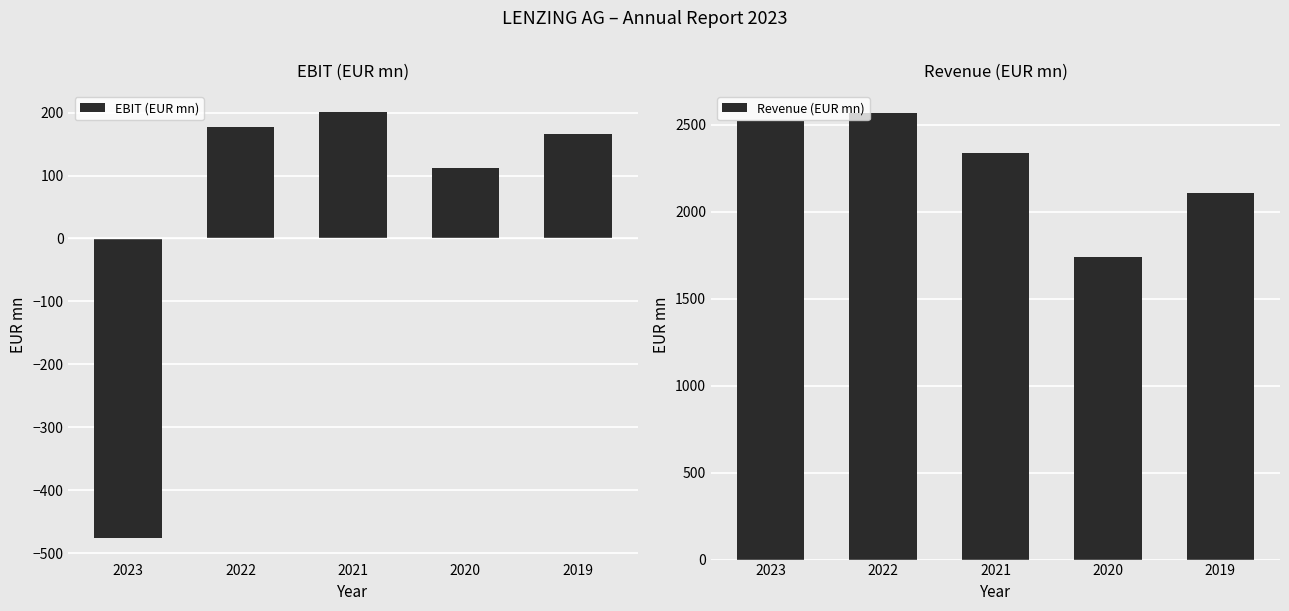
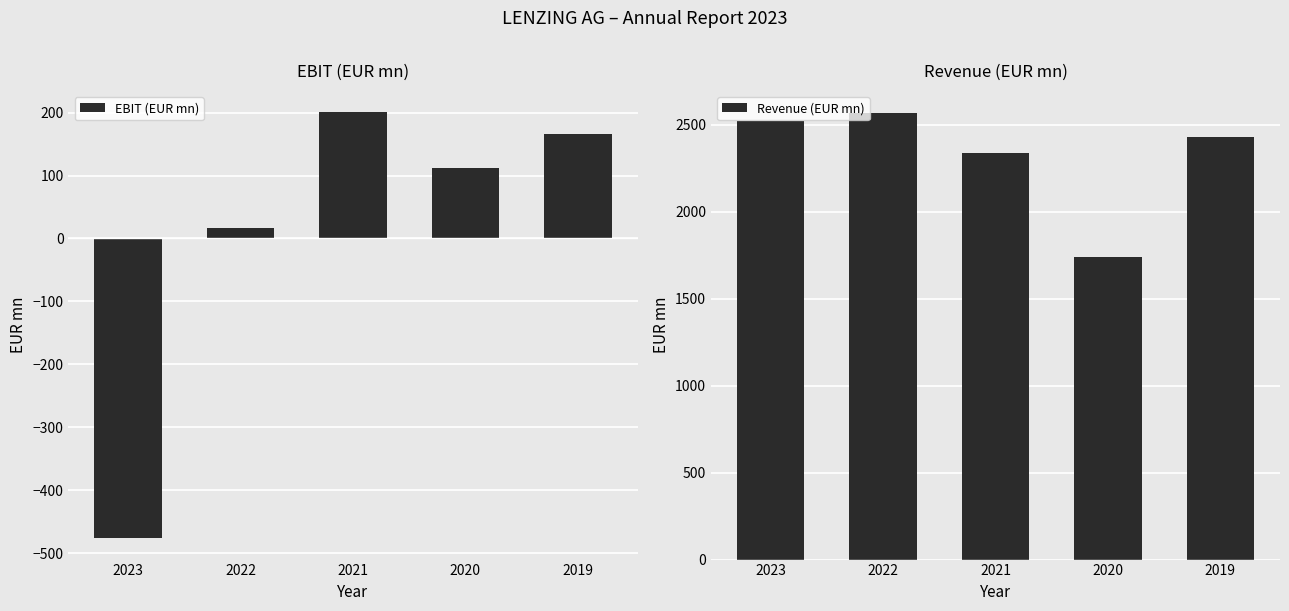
EBIT (EUR mn), 2022: 180 -> 20
Revenue (EUR mn), 2019: 2110 -> 2430
